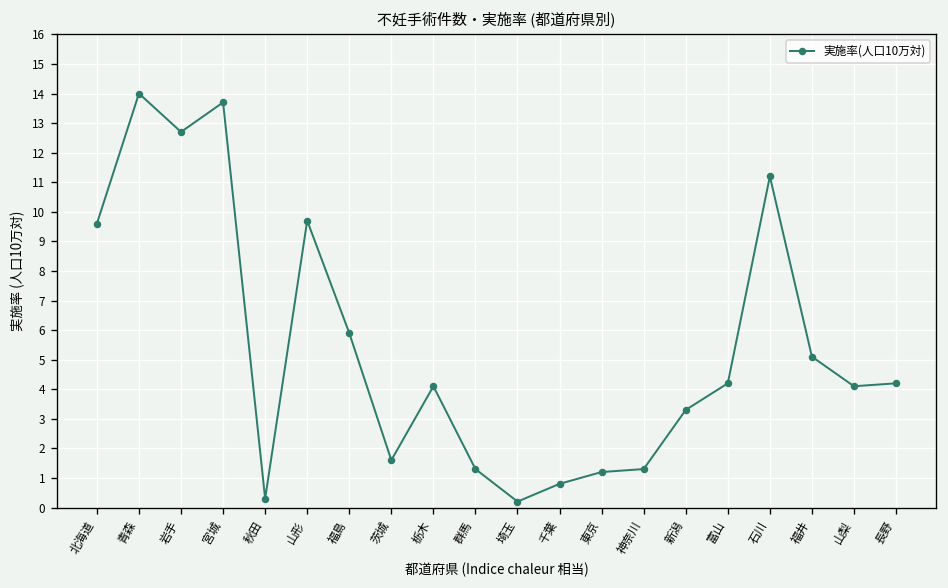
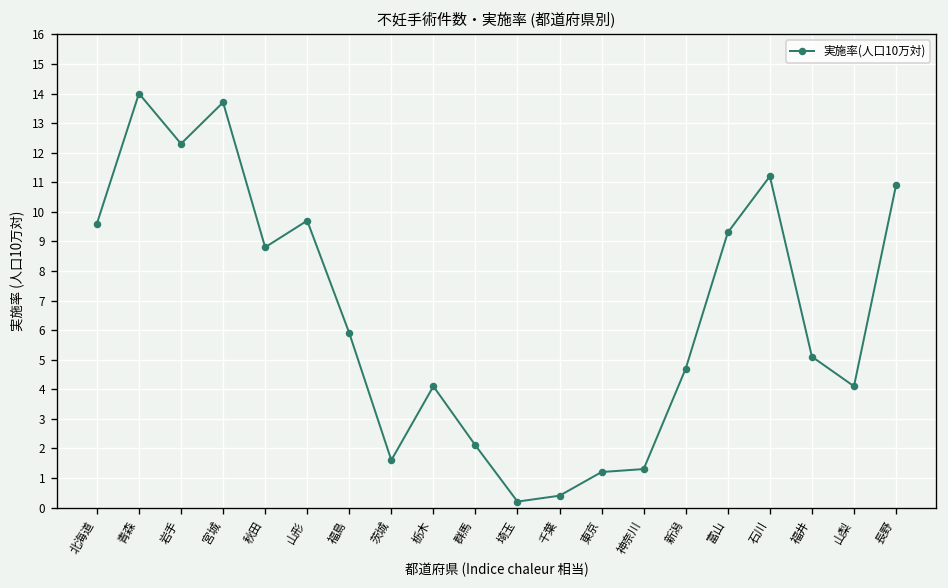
岩手: 12.7 -> 12.3
秋田: 0.3 -> 8.8
群馬: 1.3 -> 2.1
千葉: 0.8 -> 0.4
新潟: 3.3 -> 4.7
富山: 4.2 -> 9.3
長野: 4.2 -> 10.9
